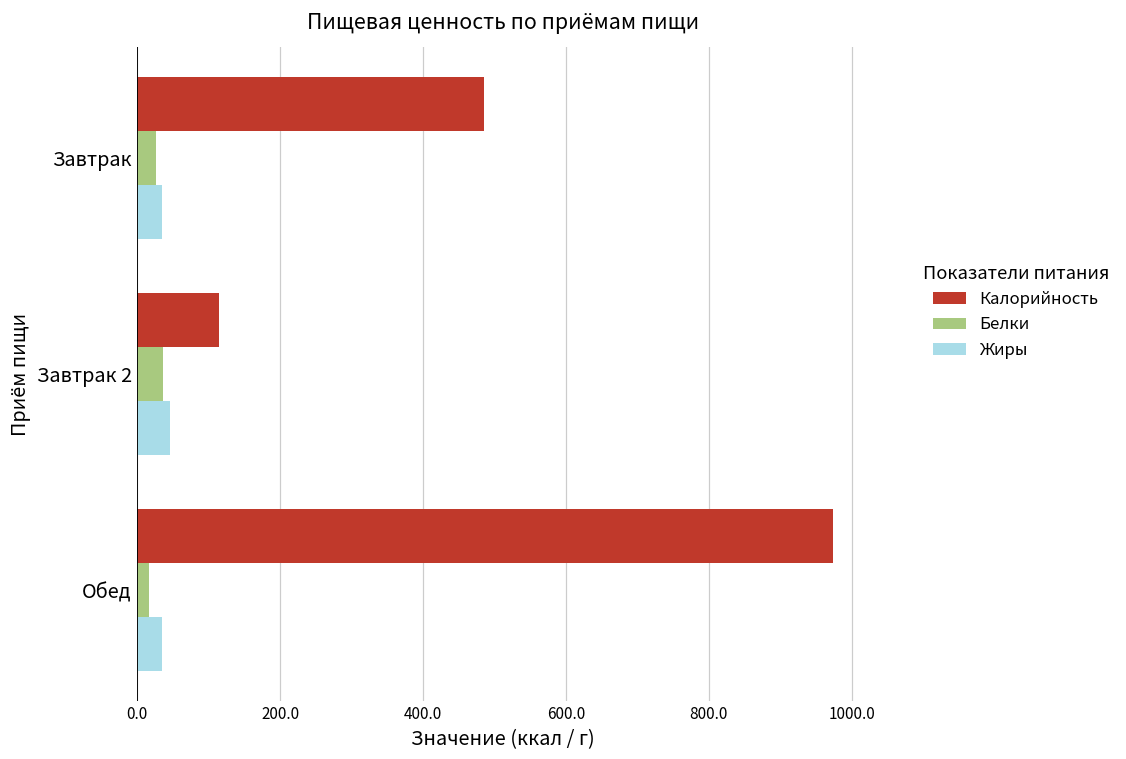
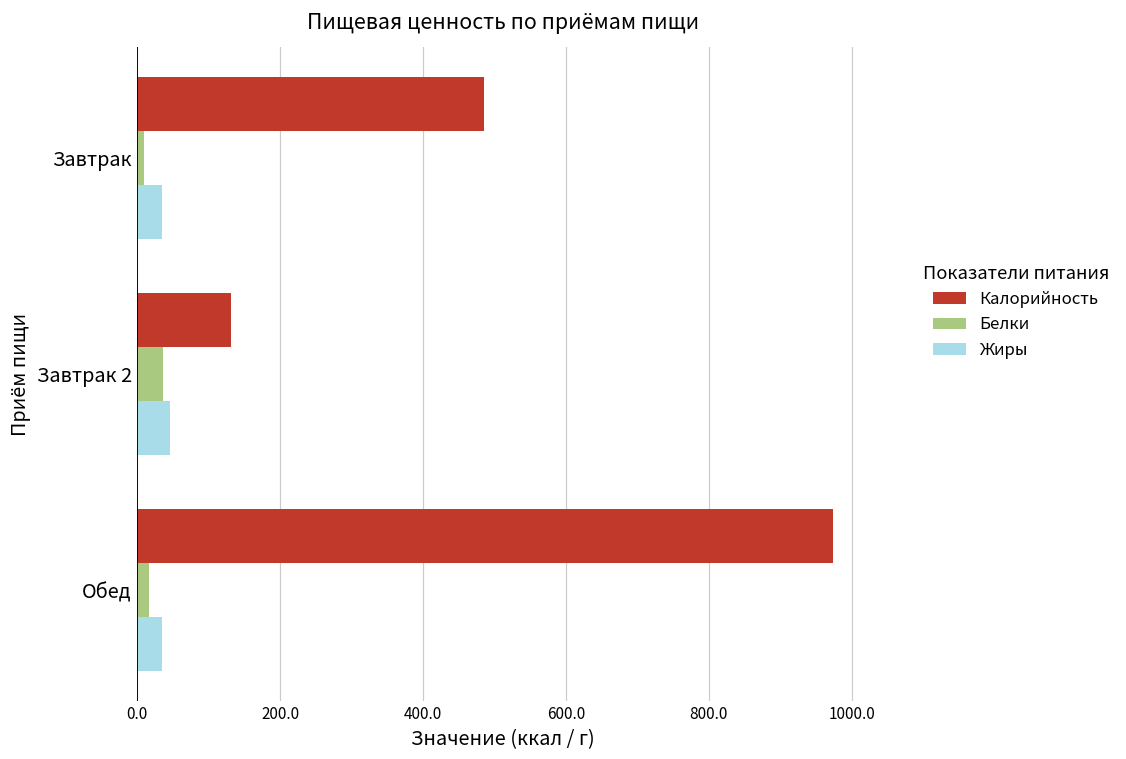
Белки, Завтрак: 30 -> 10
Калорийность, Завтрак 2: 120 -> 130
